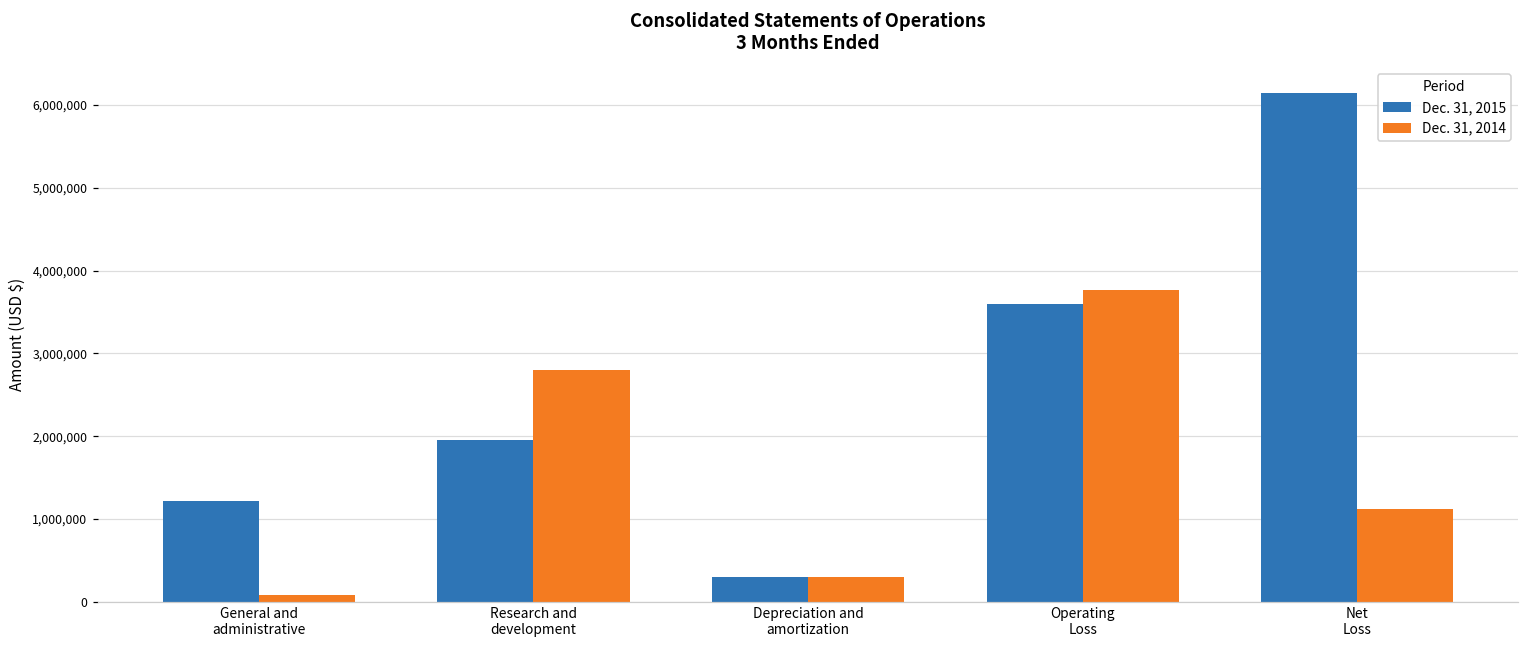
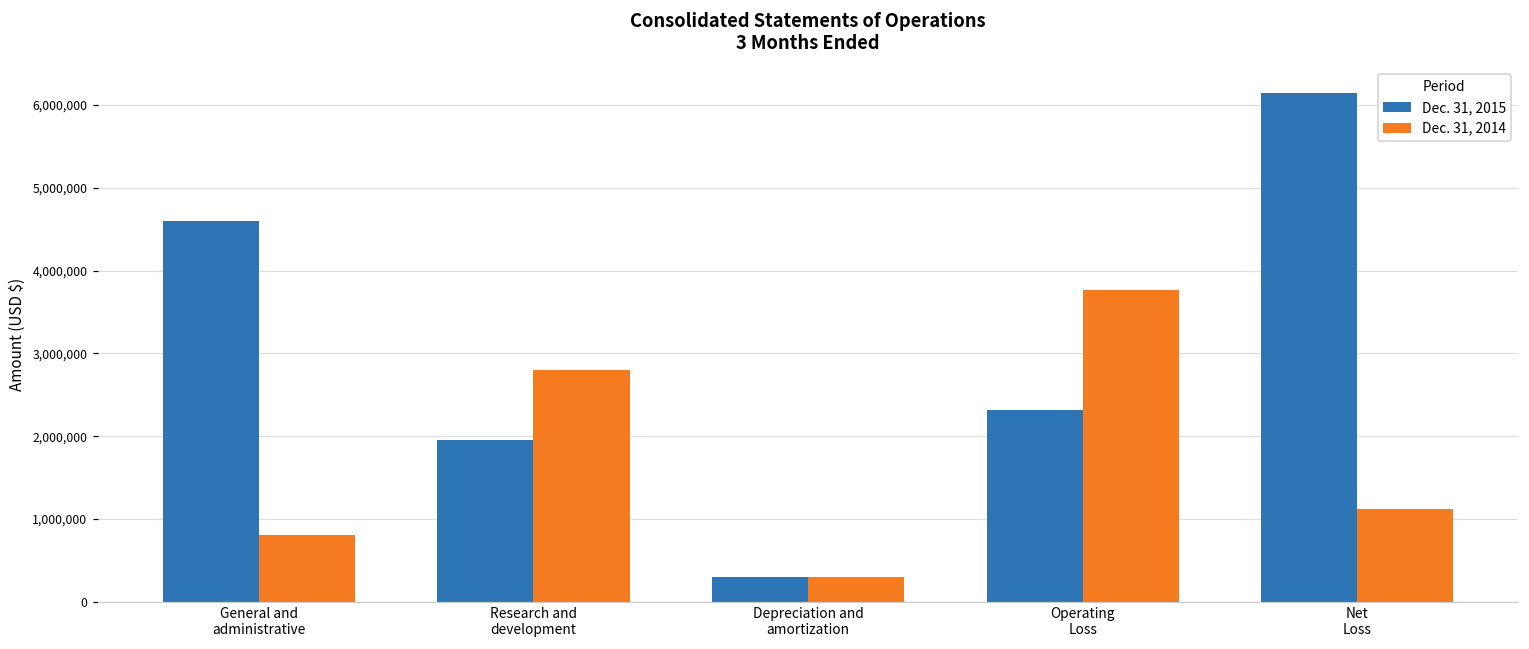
Dec. 31, 2015, General and administrative: 1,200,000 -> 4,600,000
Dec. 31, 2014, General and administrative: 100,000 -> 800,000
Dec. 31, 2015, Operating Loss: 3,600,000 -> 2,300,000
